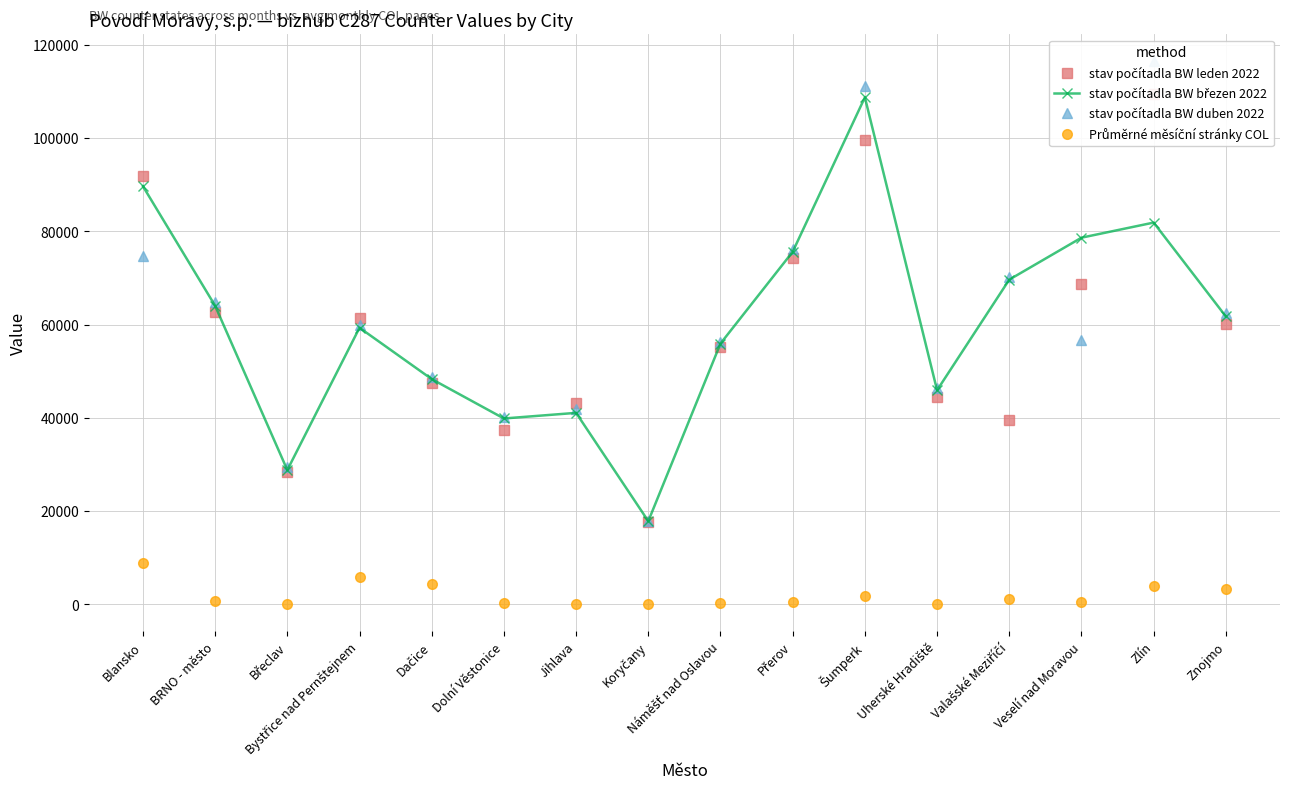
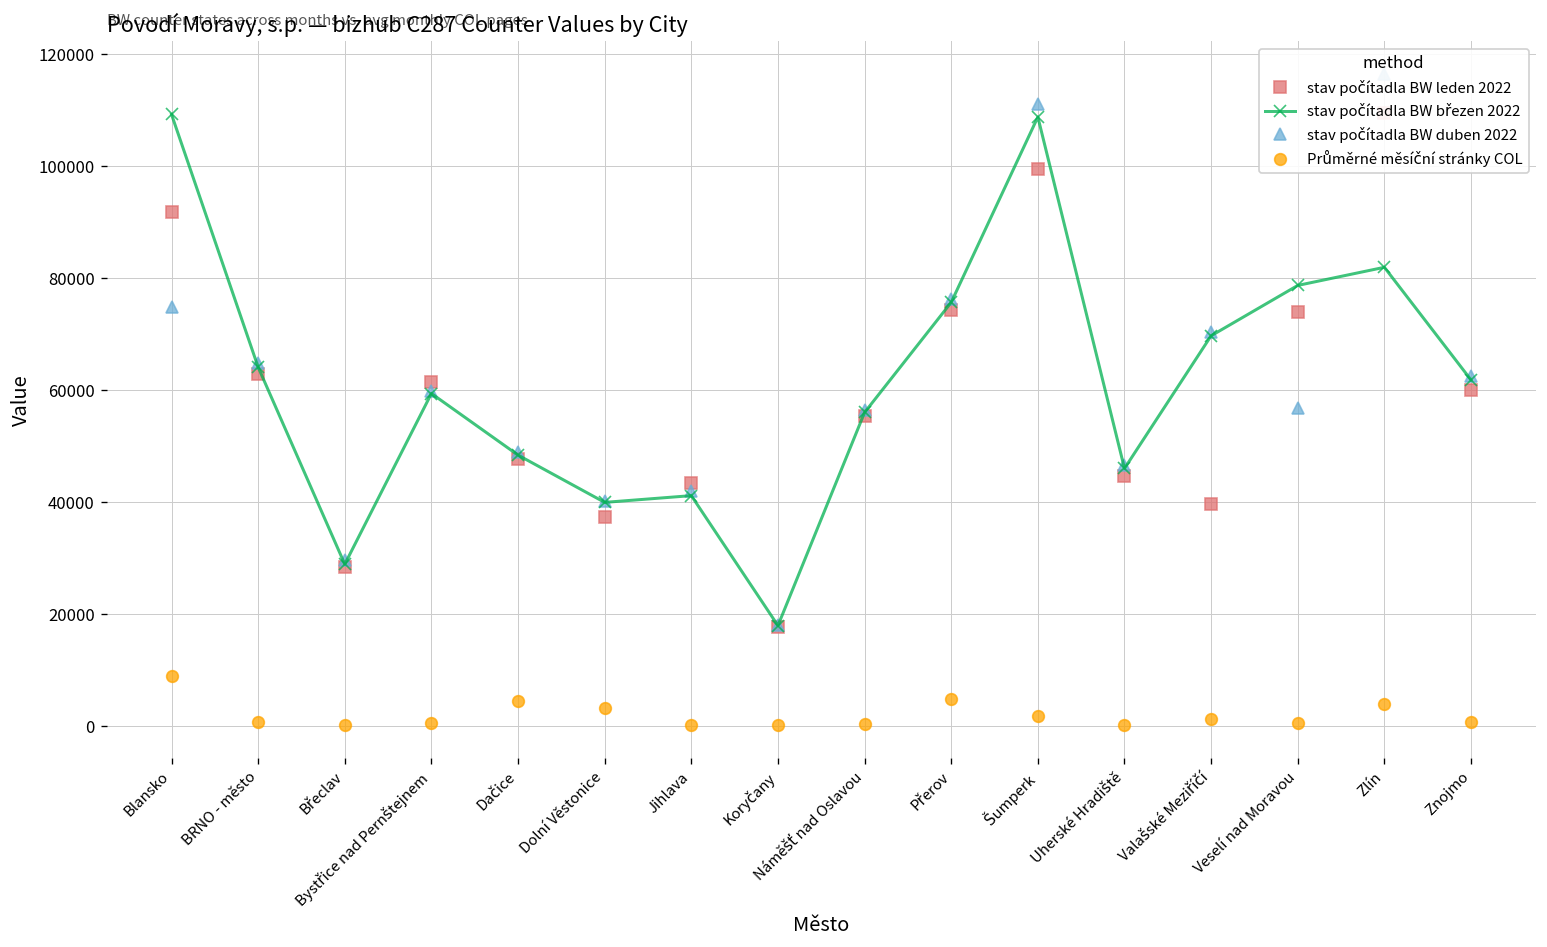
stav počítadla BW březen 2022, Blansko: 90000 -> 109000
Průměrné měsíční stránky COL, Bystřice nad Pernštejnem: 6000 -> 0
Průměrné měsíční stránky COL, Dolní Věstonice: 0 -> 3000
Průměrné měsíční stránky COL, Přerov: 1000 -> 5000
stav počítadla BW leden 2022, Veselí nad Moravou: 69000 -> 74000
Průměrné měsíční stránky COL, Znojmo: 3000 -> 1000
